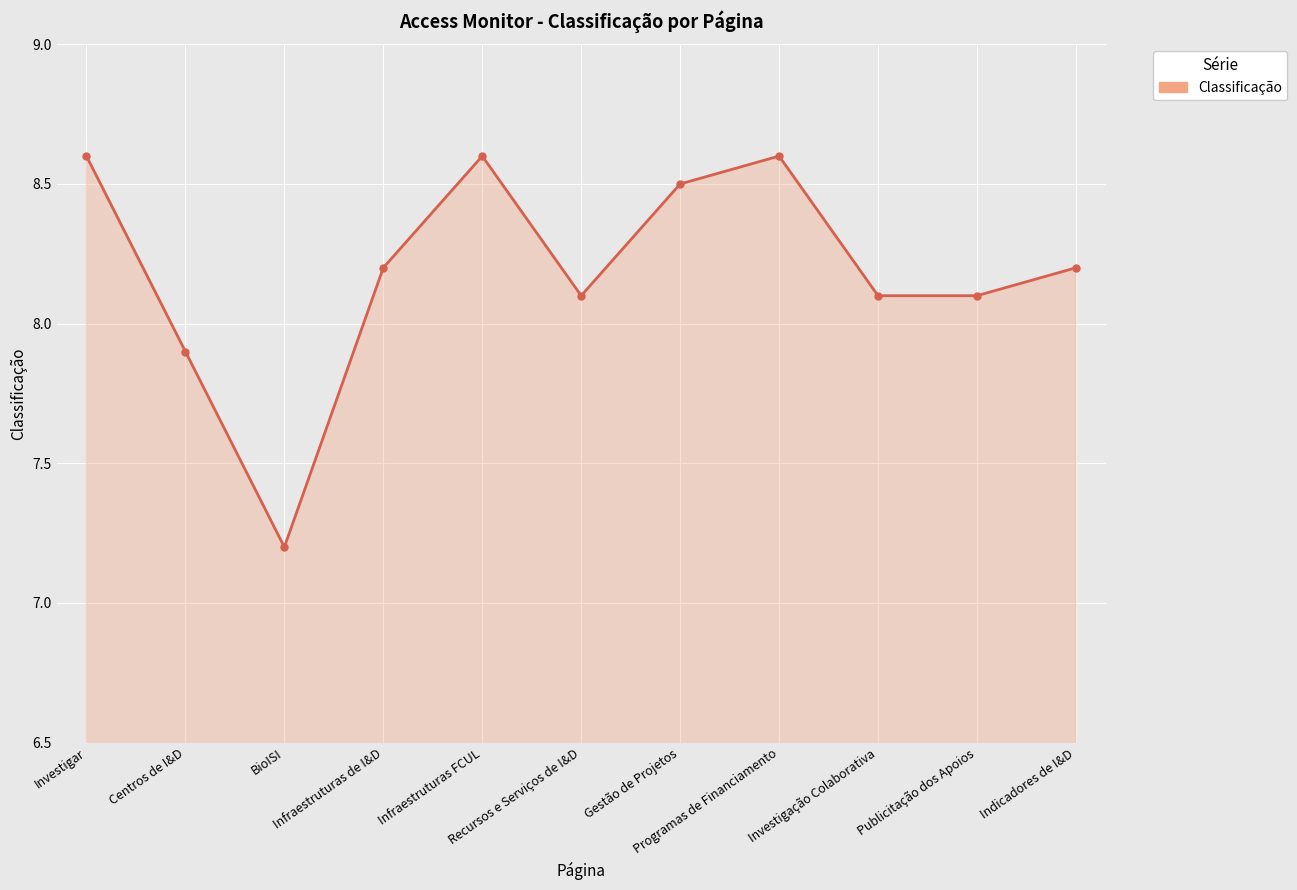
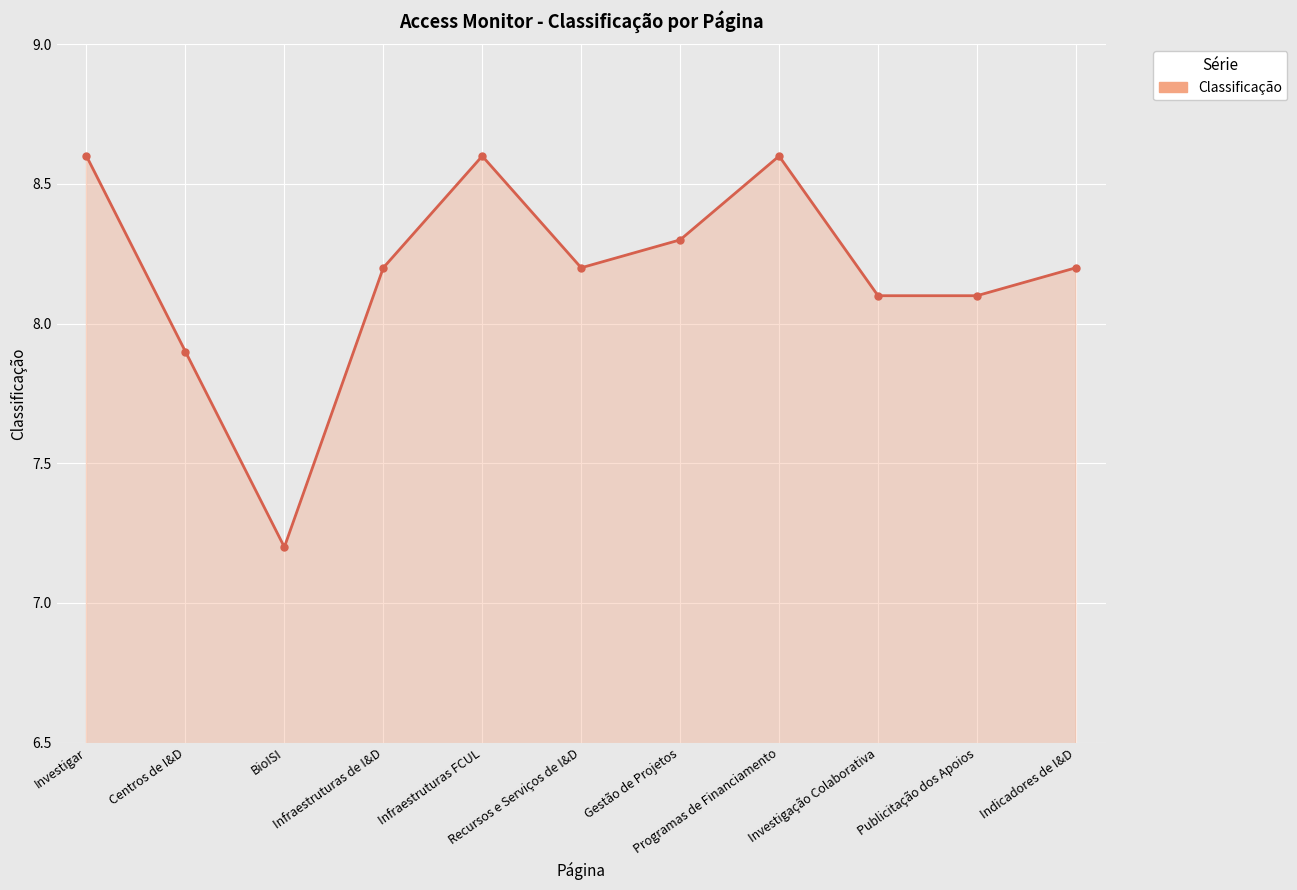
Recursos e Serviços de I&D: 8.1 -> 8.2
Gestão de Projetos: 8.5 -> 8.3
